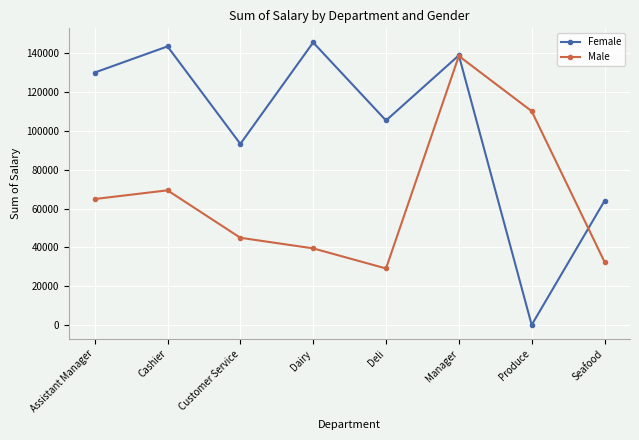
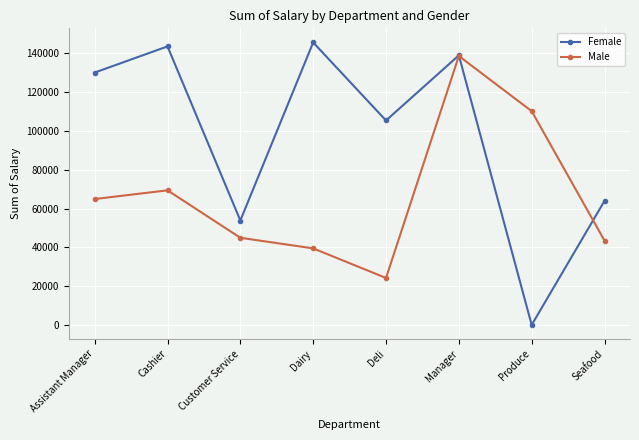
Female, Customer Service: 93000 -> 54000
Male, Deli: 29000 -> 24000
Male, Seafood: 33000 -> 43000
